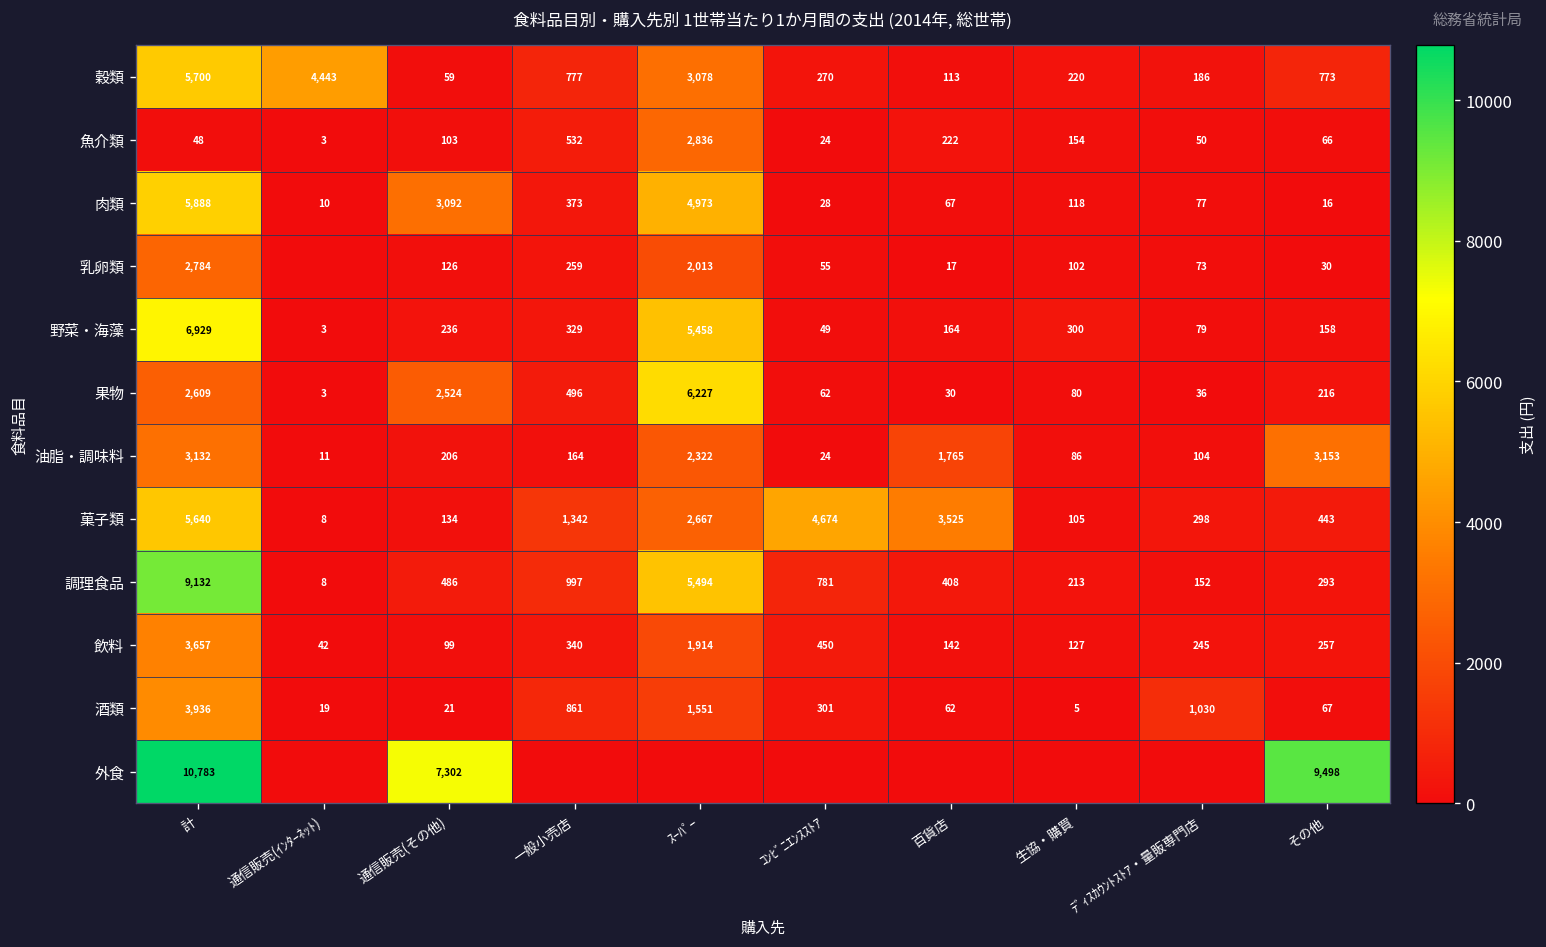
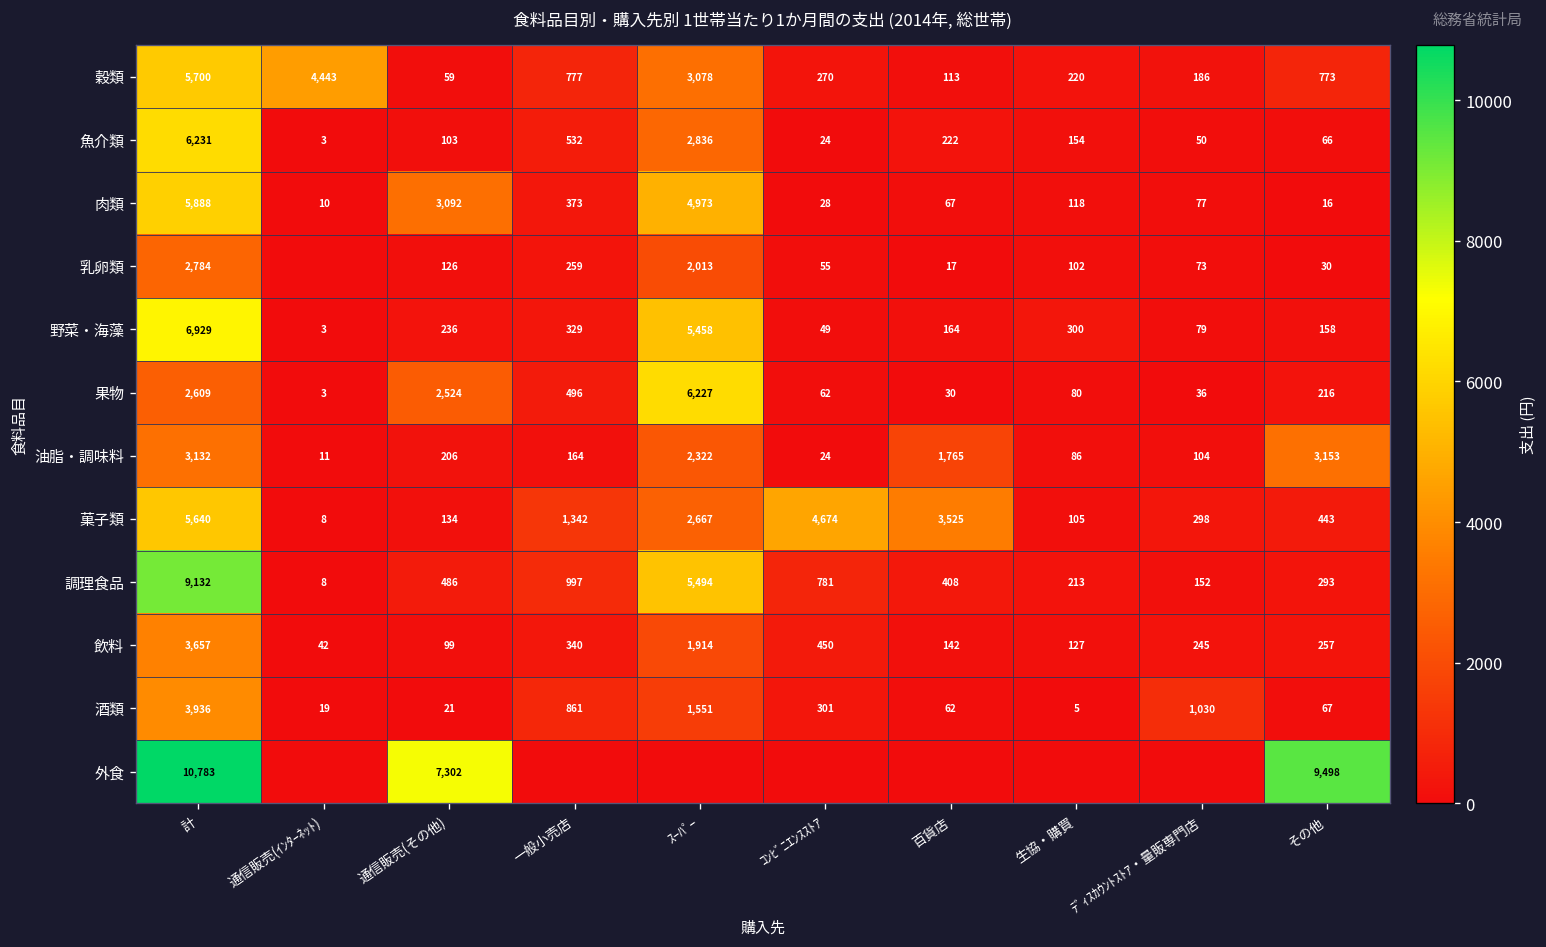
魚介類, 計: 48 -> 6,231
